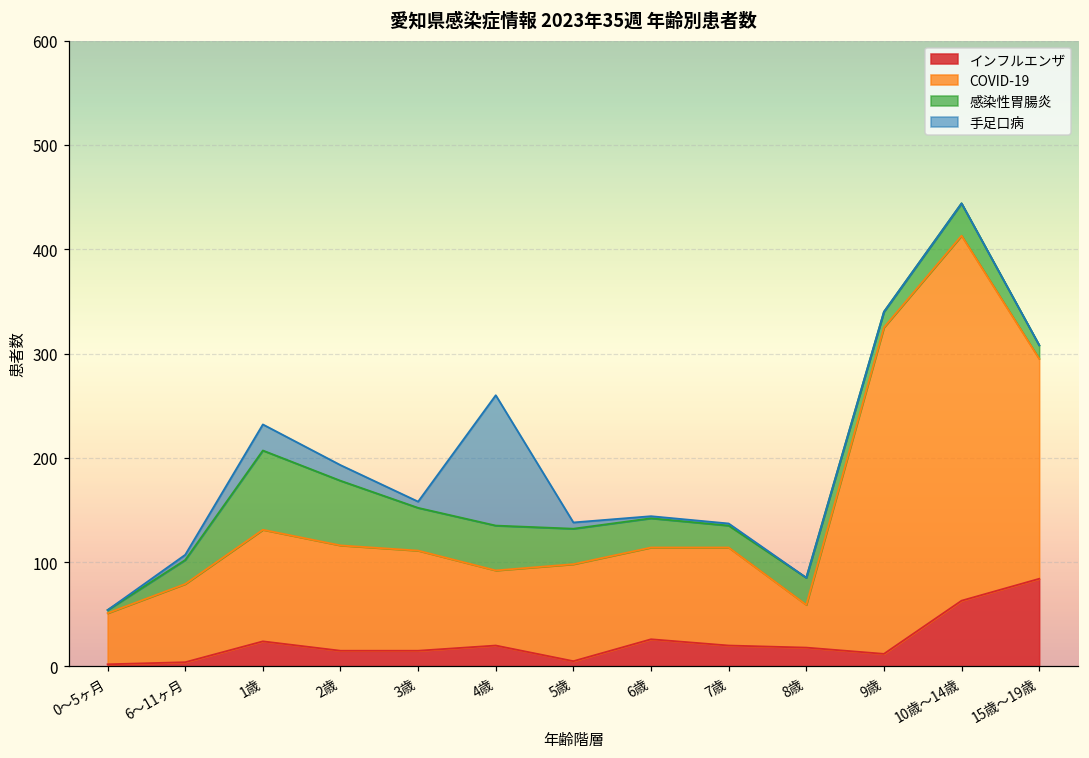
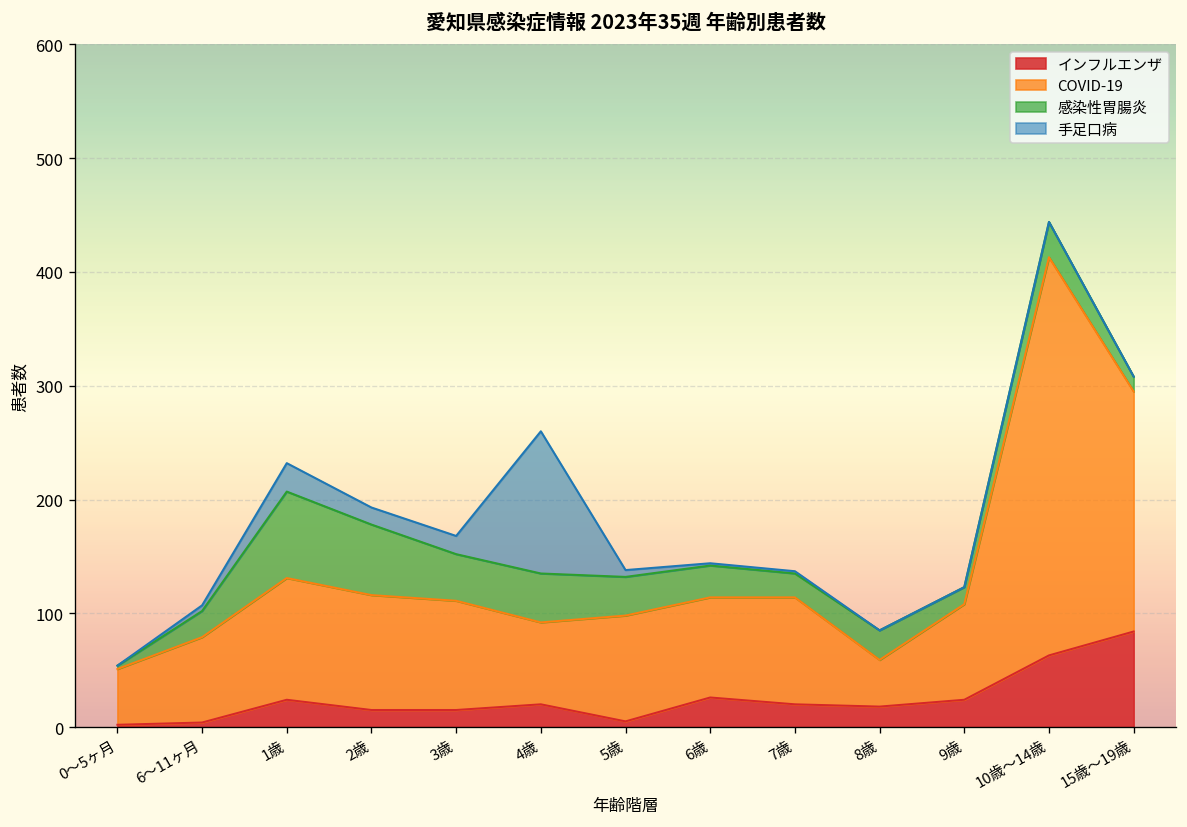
手足口病, 3歳: 10 -> 20
インフルエンザ, 9歳: 10 -> 20
COVID-19, 9歳: 310 -> 80
